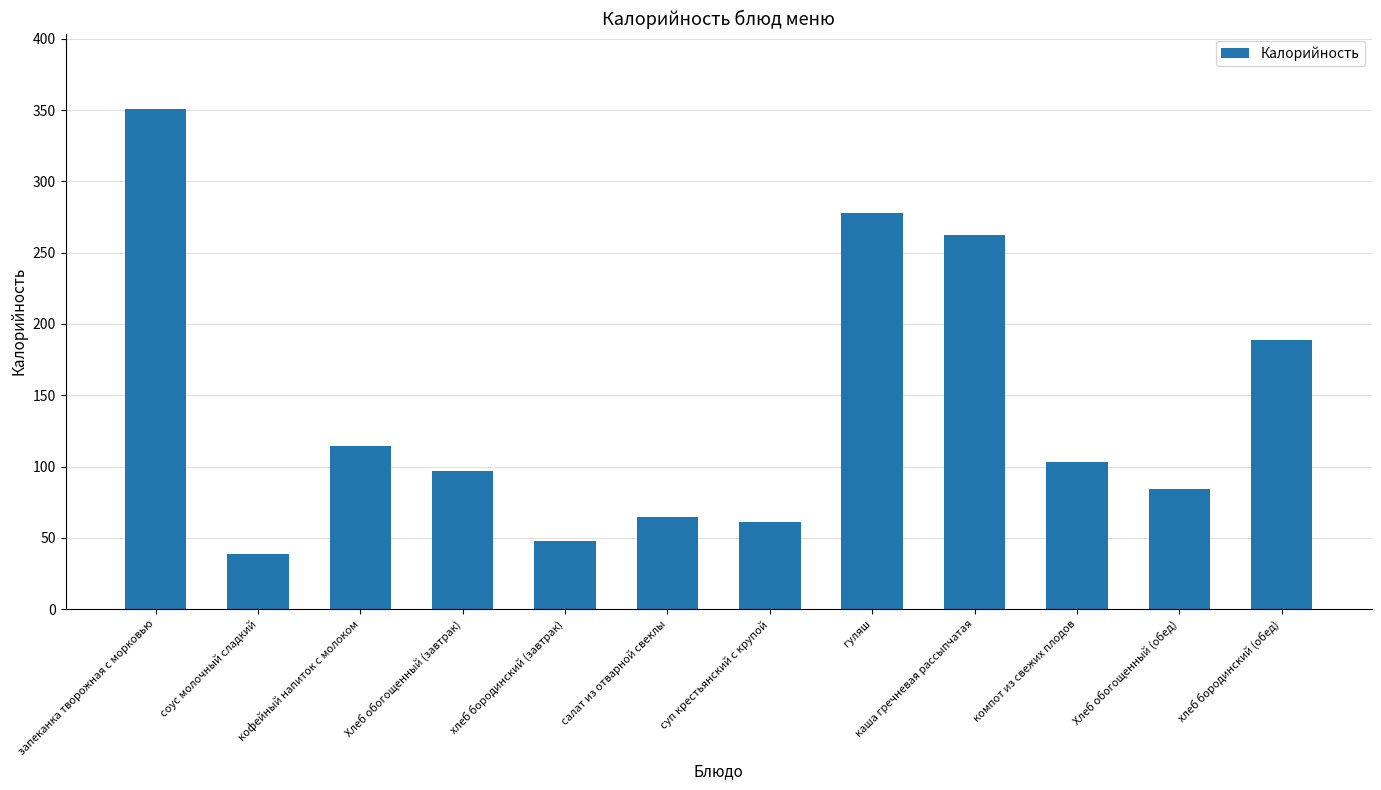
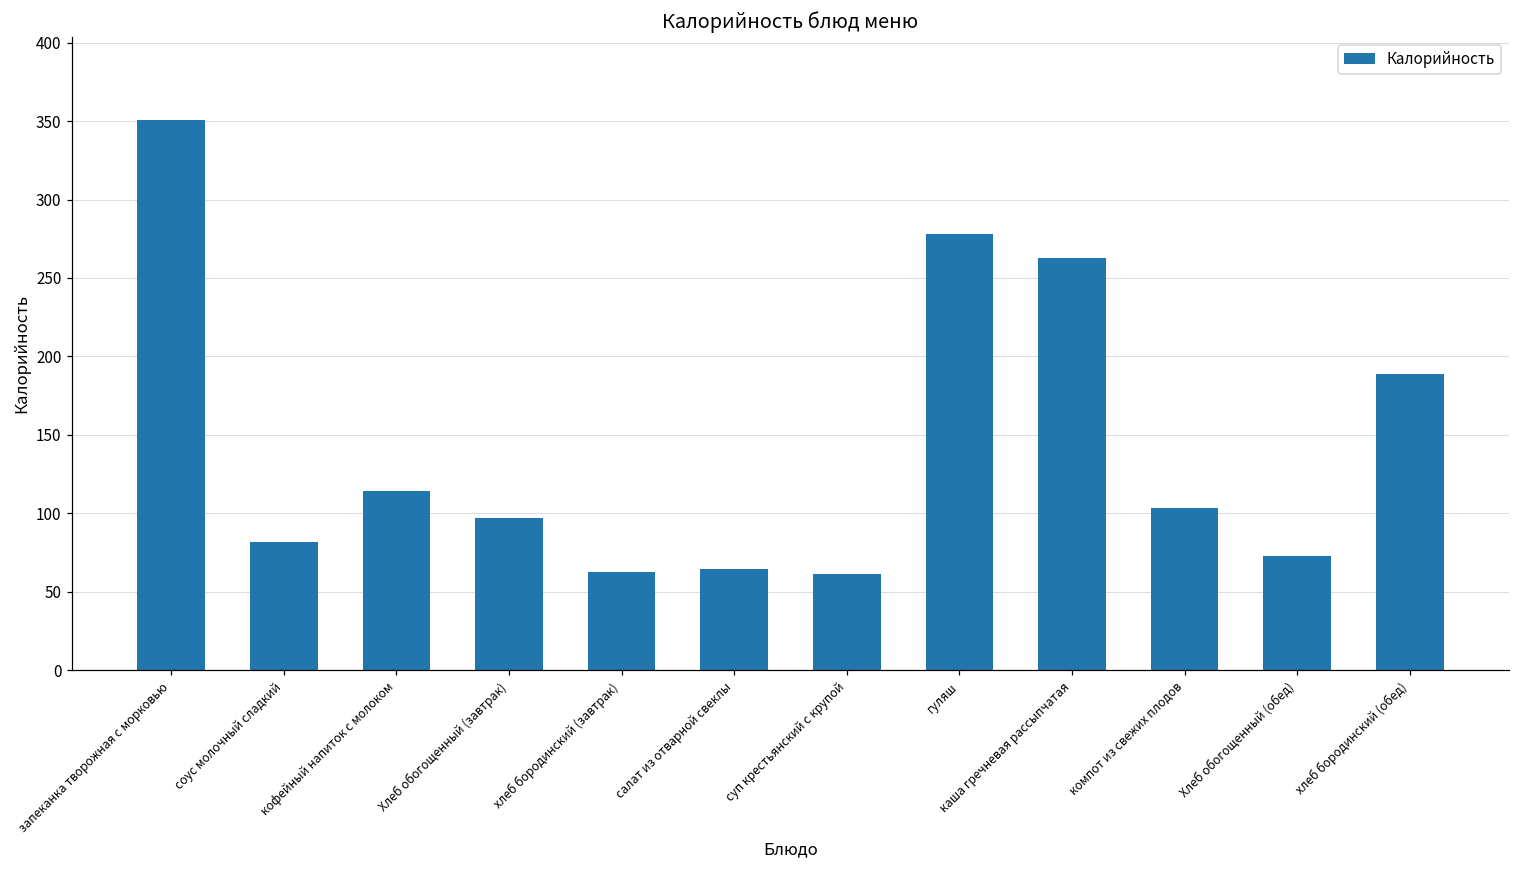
соус молочный сладкий: 39 -> 81
хлеб бородинский (завтрак): 48 -> 62
Хлеб обогощенный (обед): 85 -> 73
